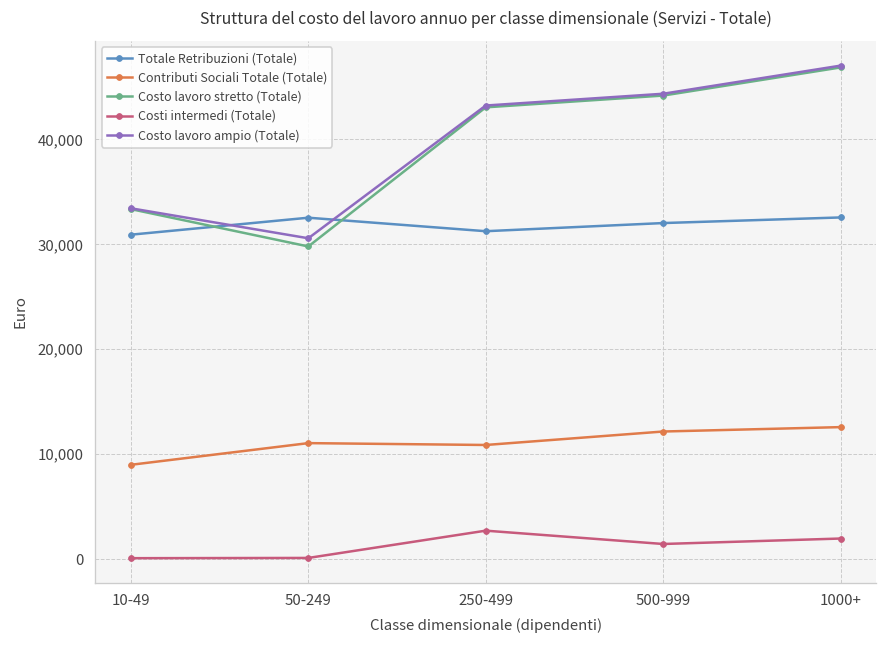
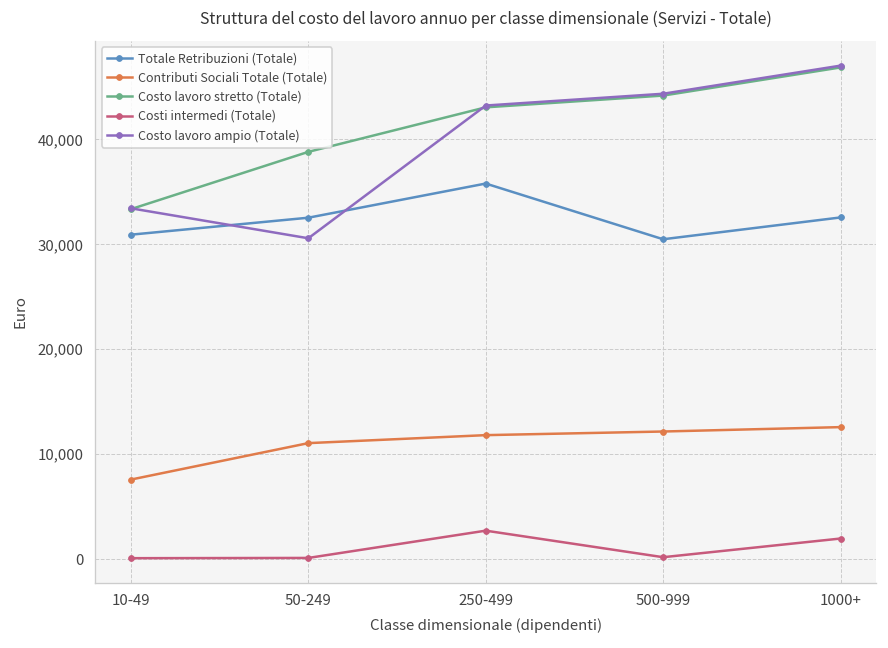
Contributi Sociali Totale (Totale), 10-49: 9,000 -> 8,000
Costo lavoro stretto (Totale), 50-249: 30,000 -> 39,000
Totale Retribuzioni (Totale), 250-499: 31,000 -> 36,000
Contributi Sociali Totale (Totale), 250-499: 11,000 -> 12,000
Totale Retribuzioni (Totale), 500-999: 32,000 -> 30,000
Costi intermedi (Totale), 500-999: 1,000 -> 0
